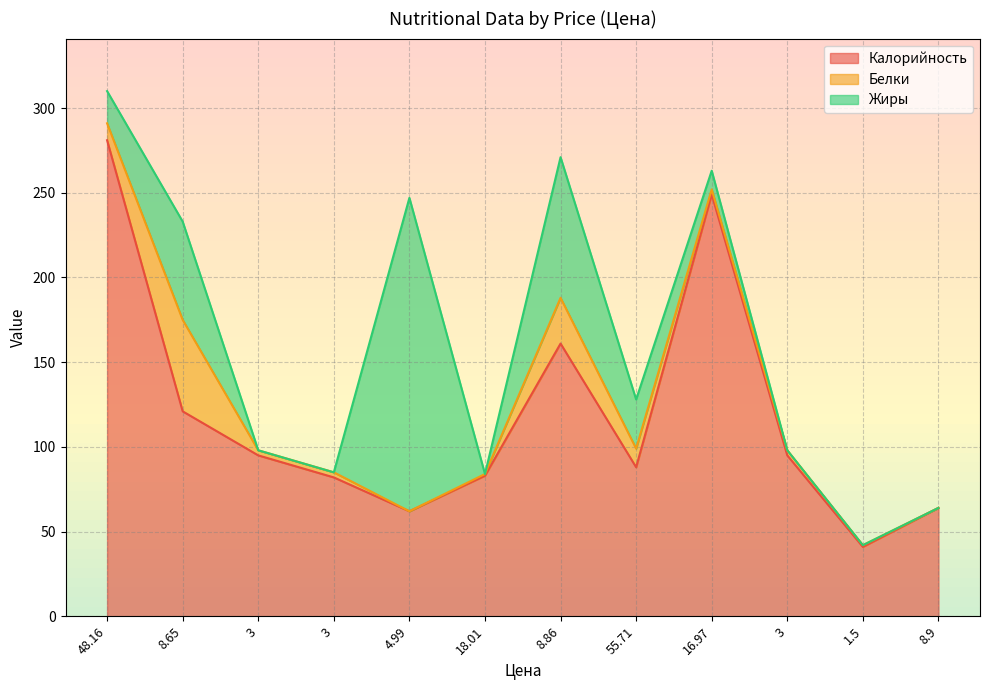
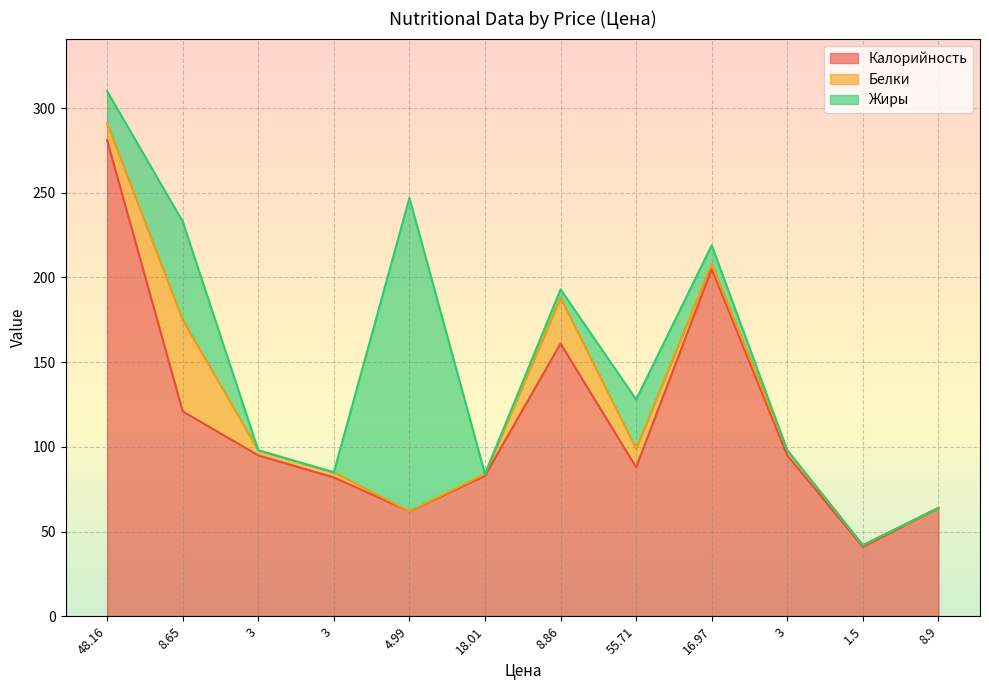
Жиры, 8.86: 83 -> 5
Калорийность, 16.97: 249 -> 205
